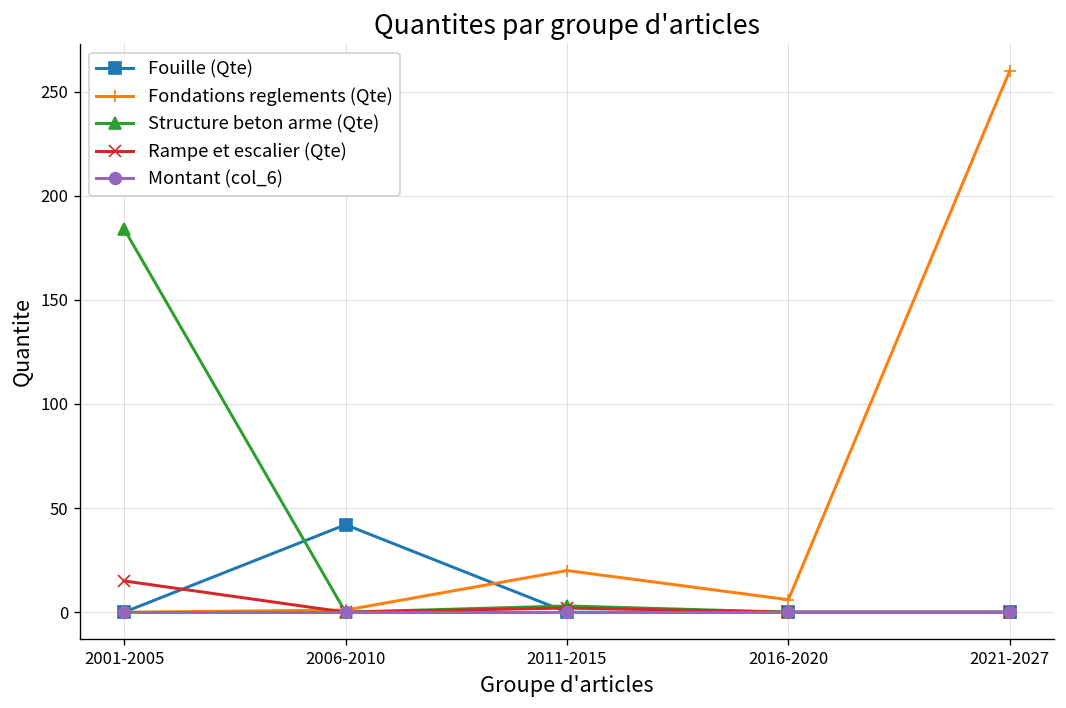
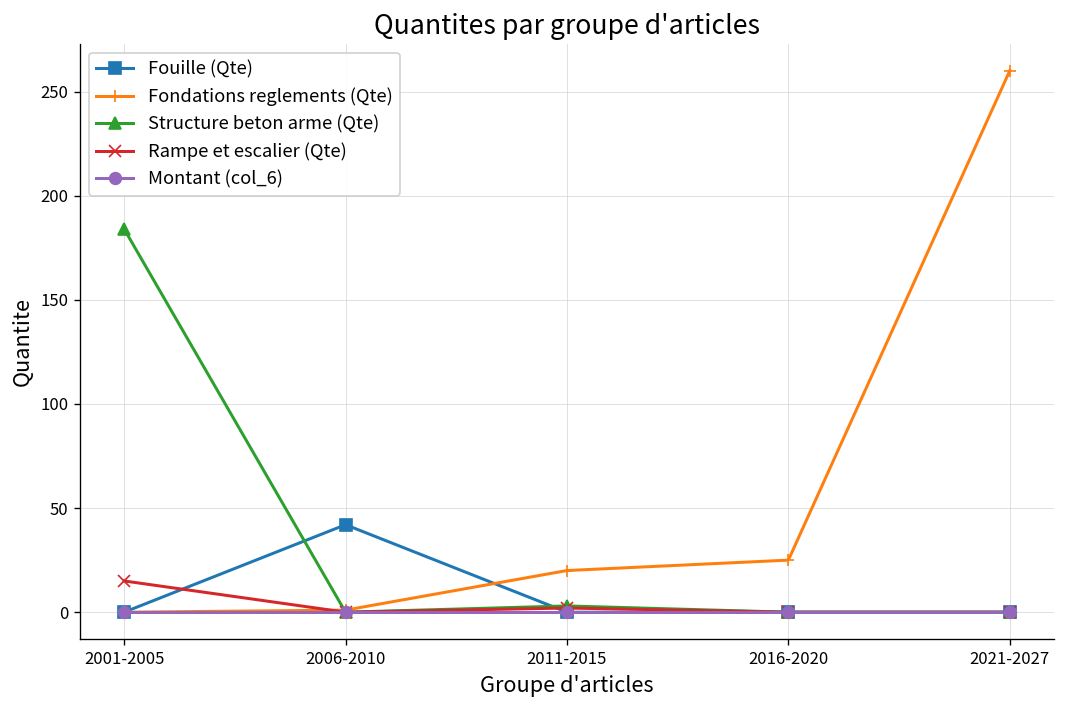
Fondations reglements (Qte), 2016-2020: 6 -> 25
